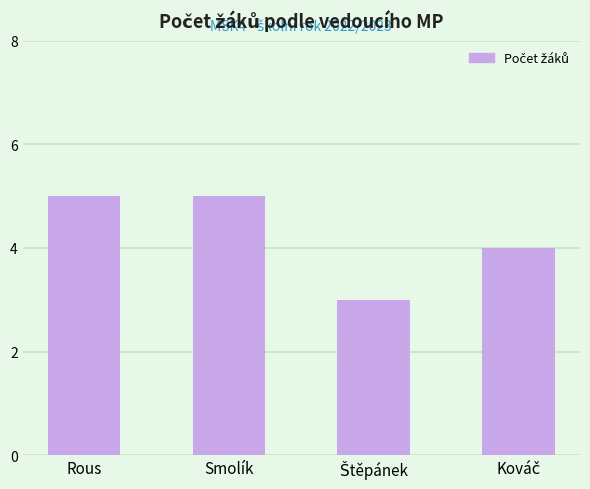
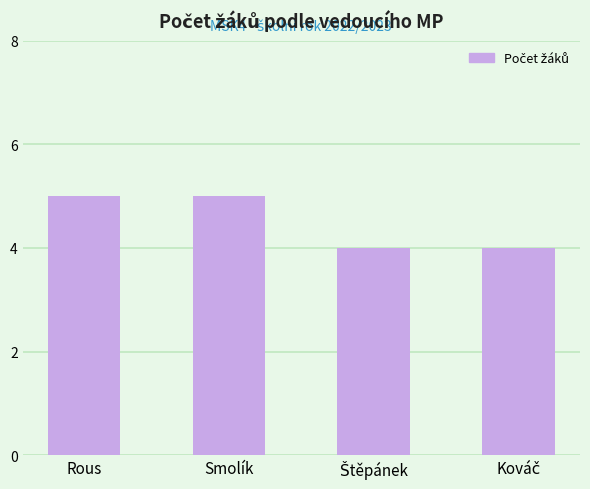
Štěpánek: 3 -> 4
